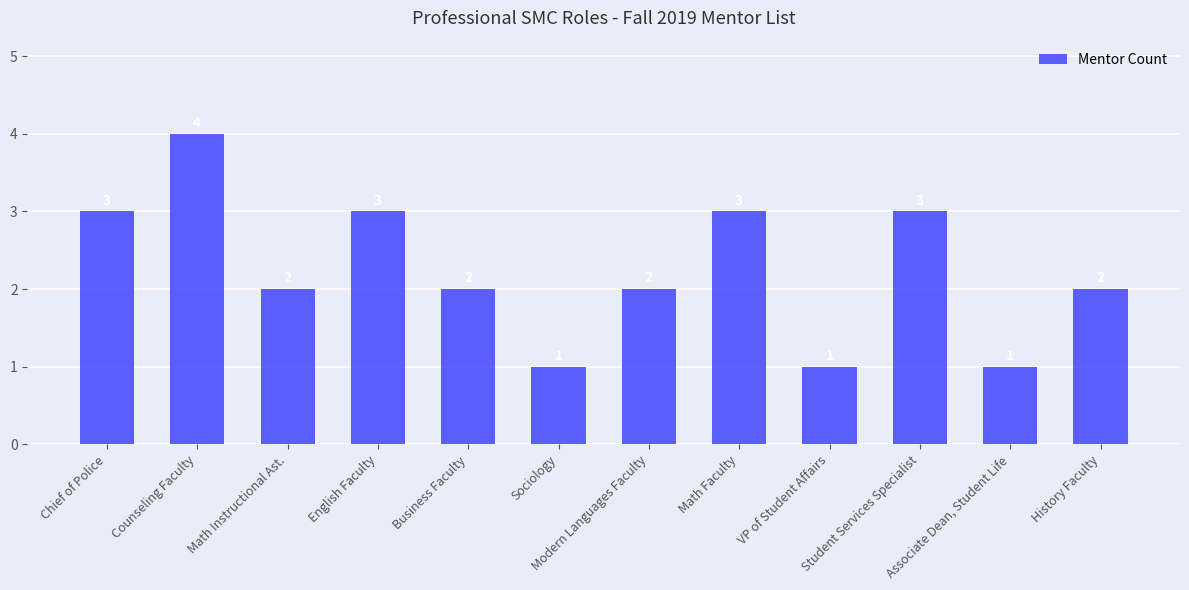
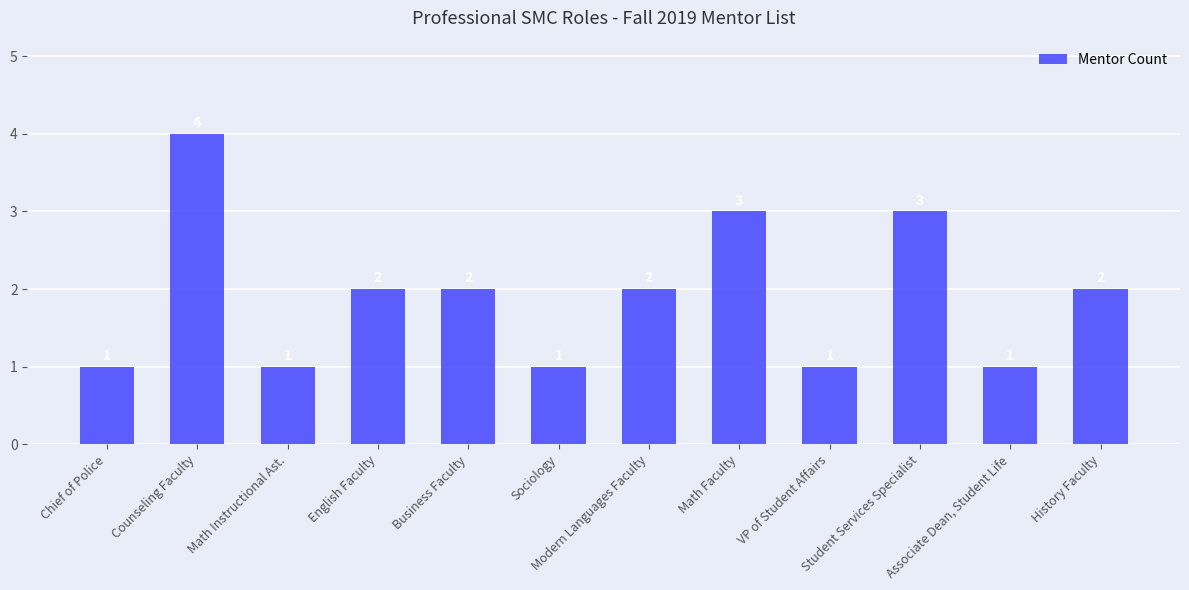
Chief of Police: 3 -> 1
Math Instructional Ast.: 2 -> 1
English Faculty: 3 -> 2
